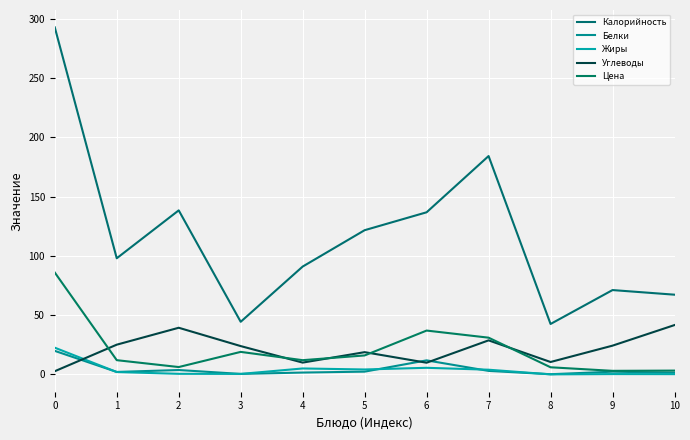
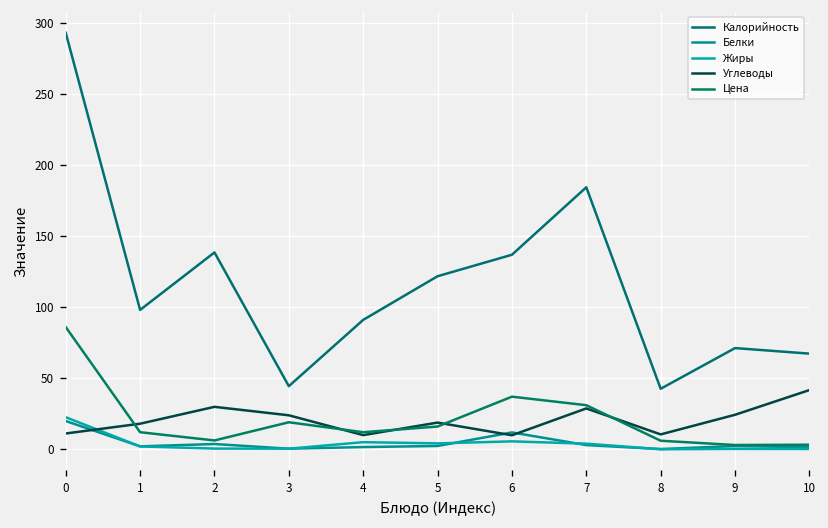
Углеводы, 0: 3 -> 11
Углеводы, 1: 25 -> 18
Углеводы, 2: 39 -> 30
